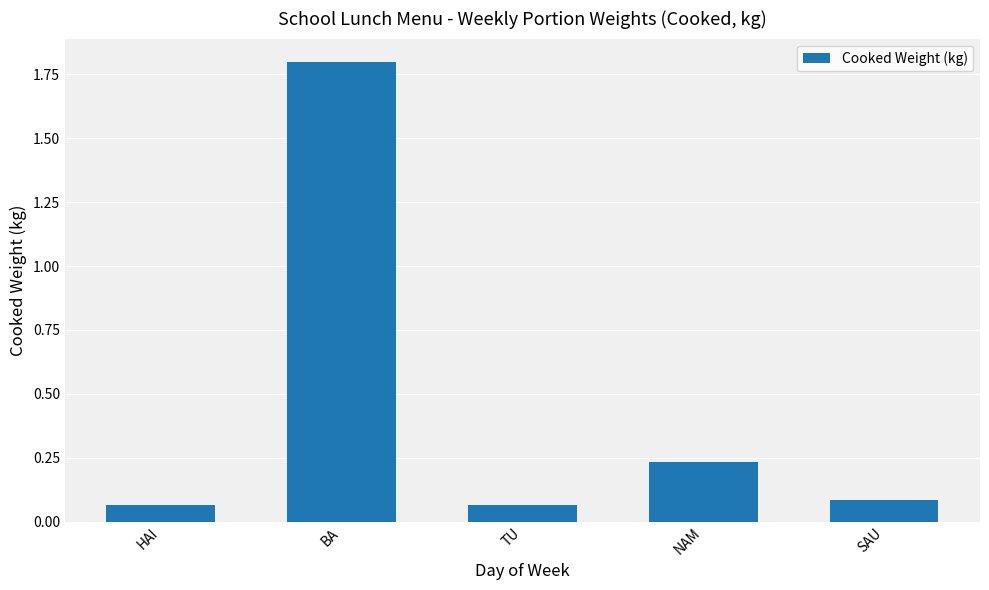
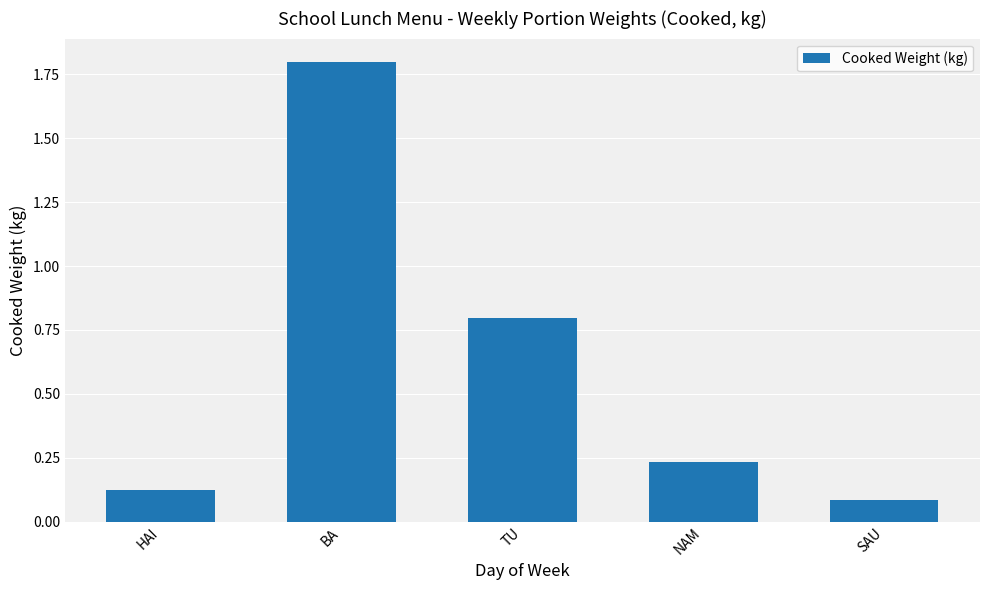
HAI: 0.07 -> 0.13
TU: 0.07 -> 0.80
